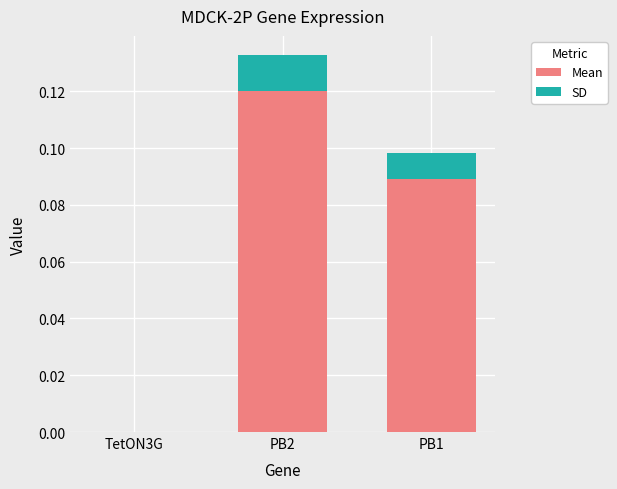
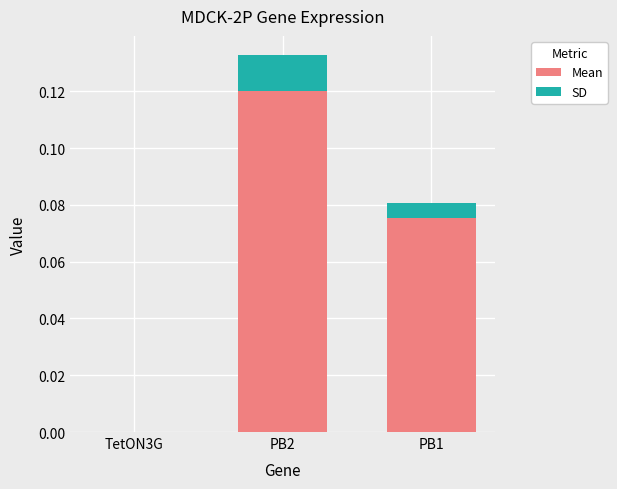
Mean, PB1: 0.089 -> 0.075
SD, PB1: 0.009 -> 0.005
